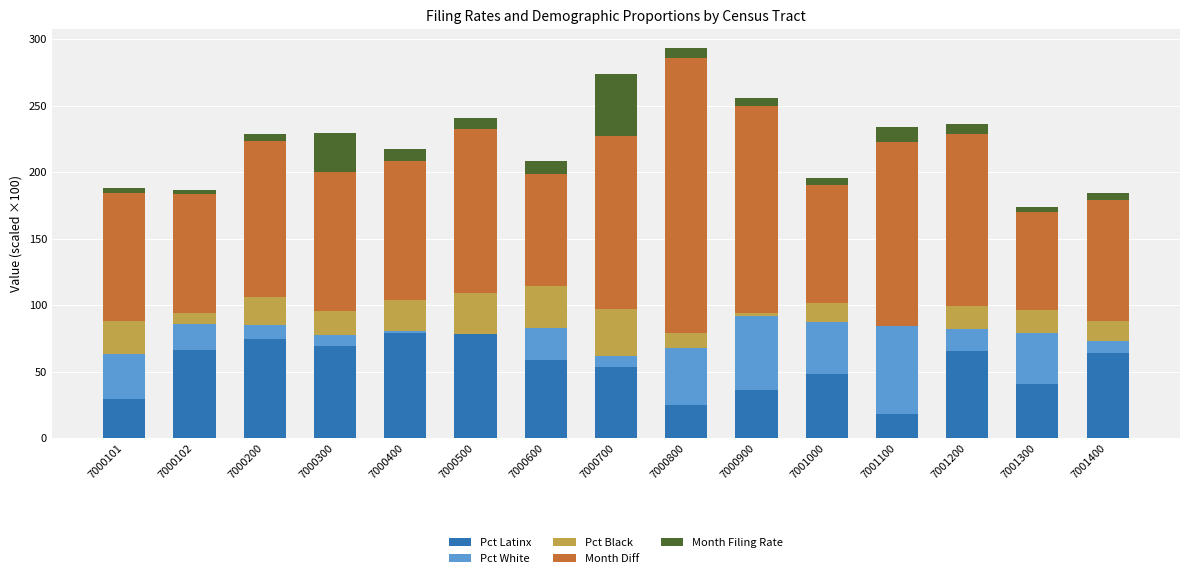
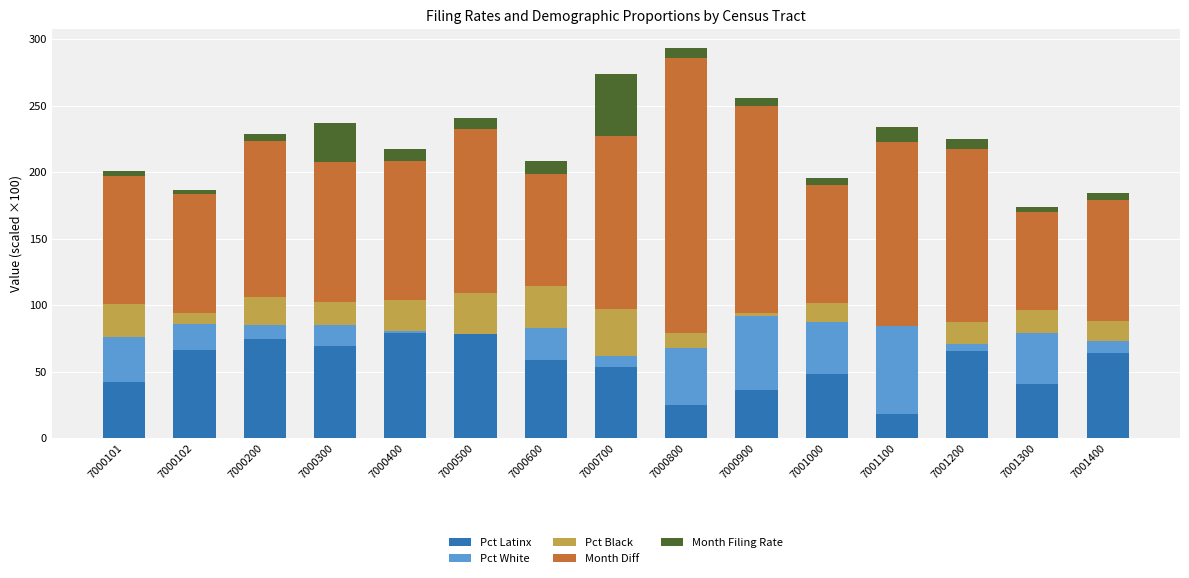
Pct Latinx, 7000101: 29 -> 42
Pct White, 7000300: 8 -> 15
Pct White, 7001200: 17 -> 5
